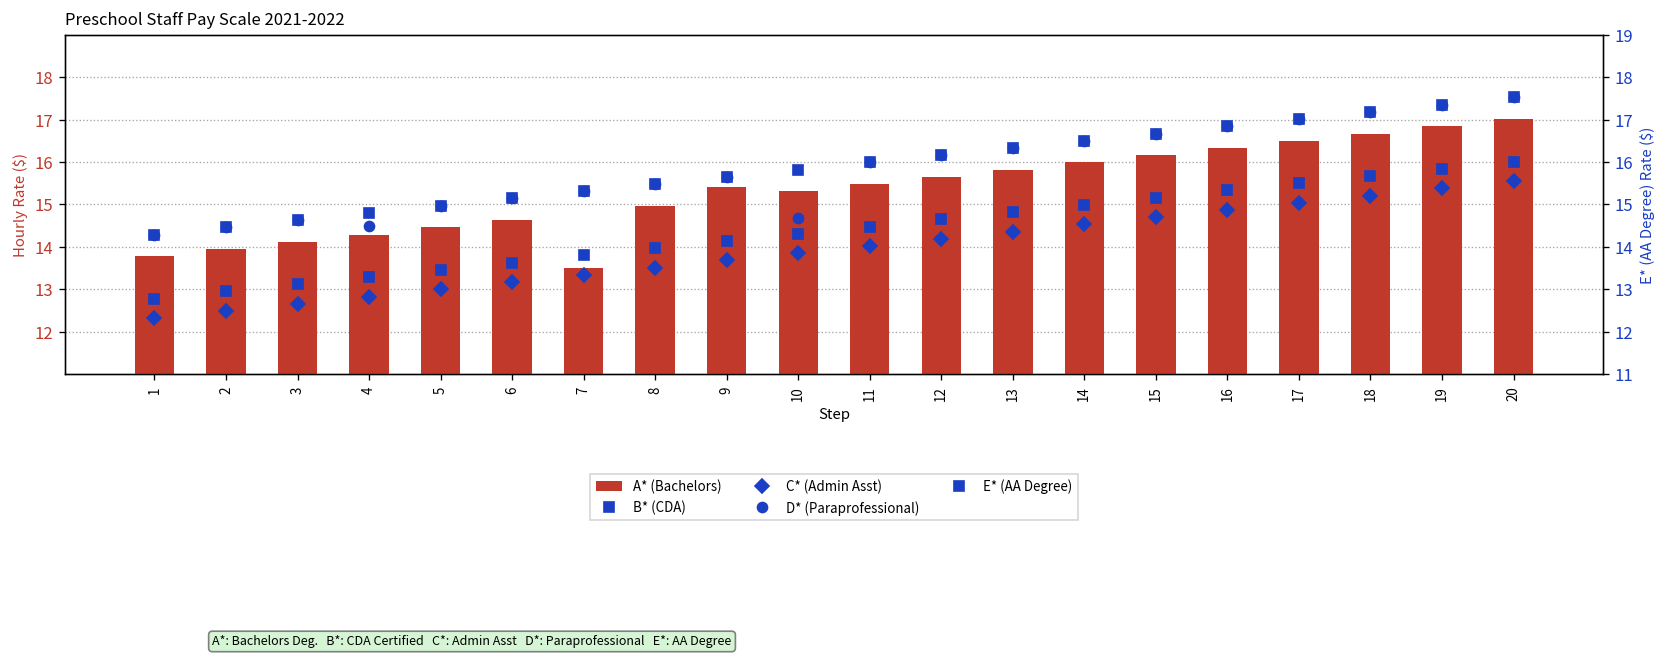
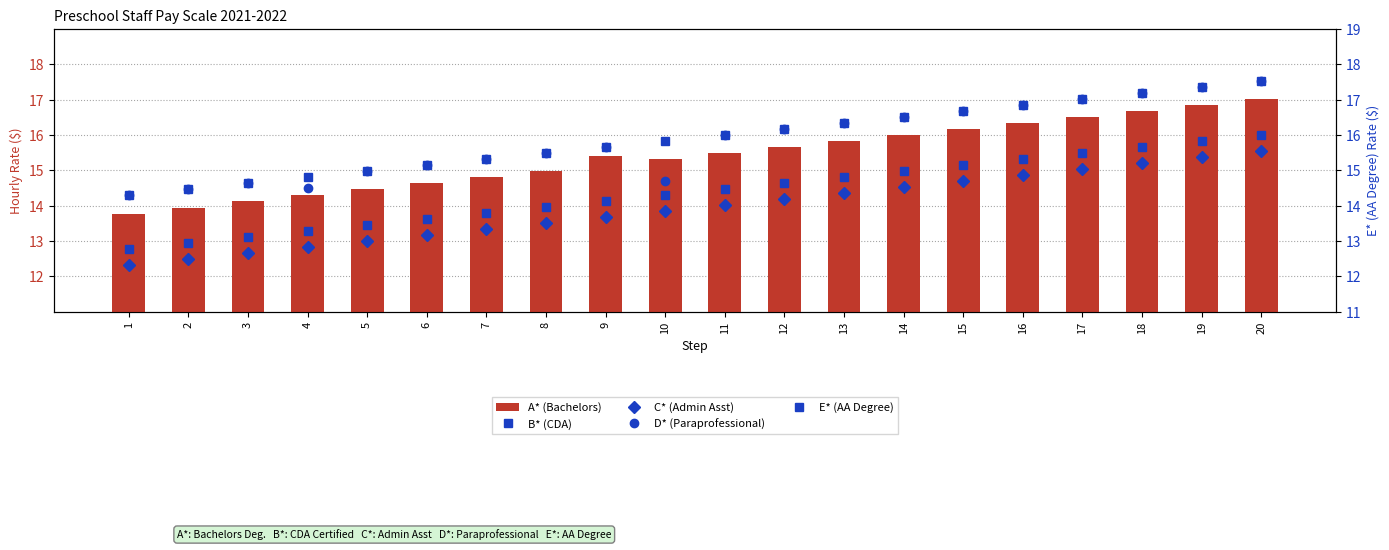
A* (Bachelors), 7: 13.5 -> 14.8
